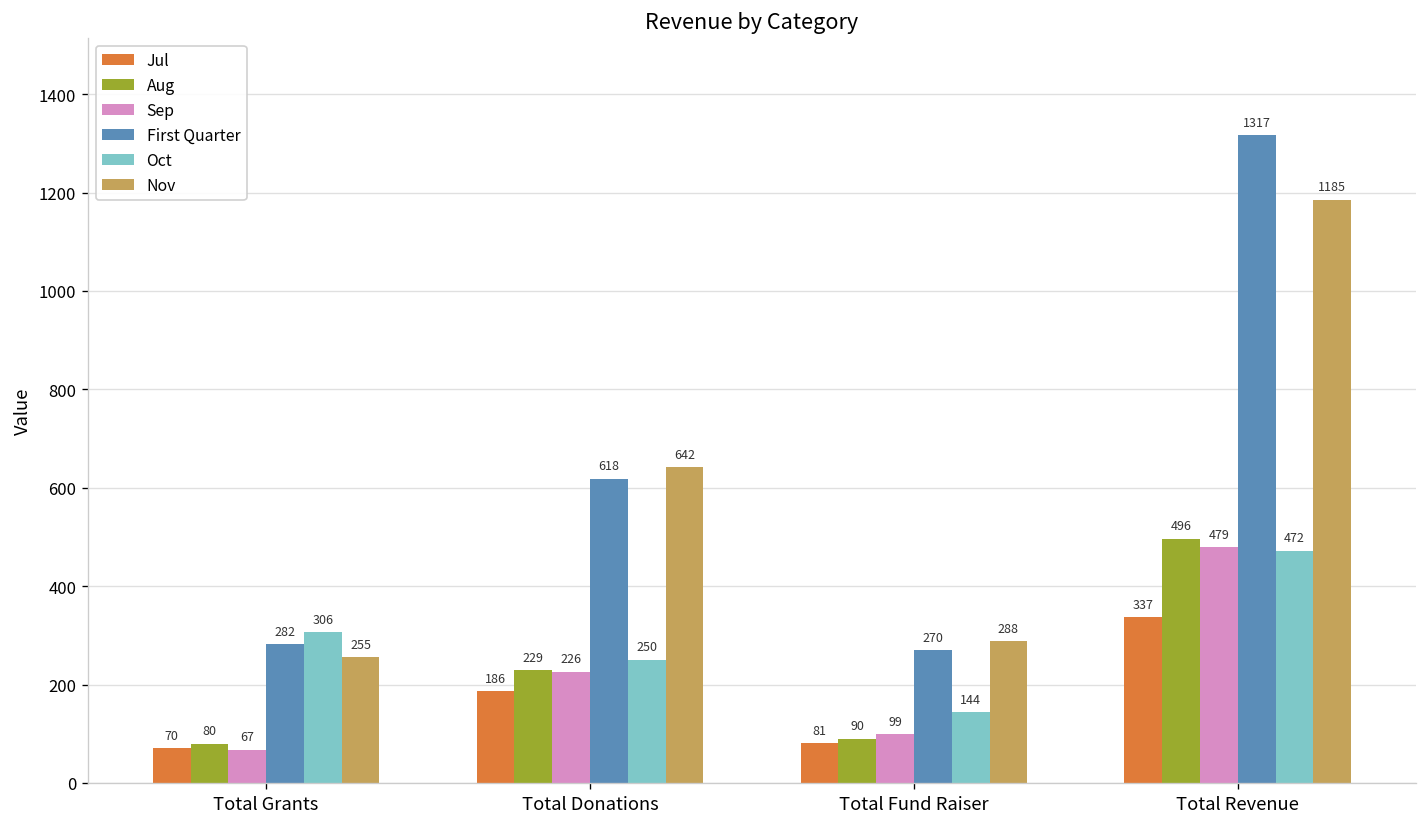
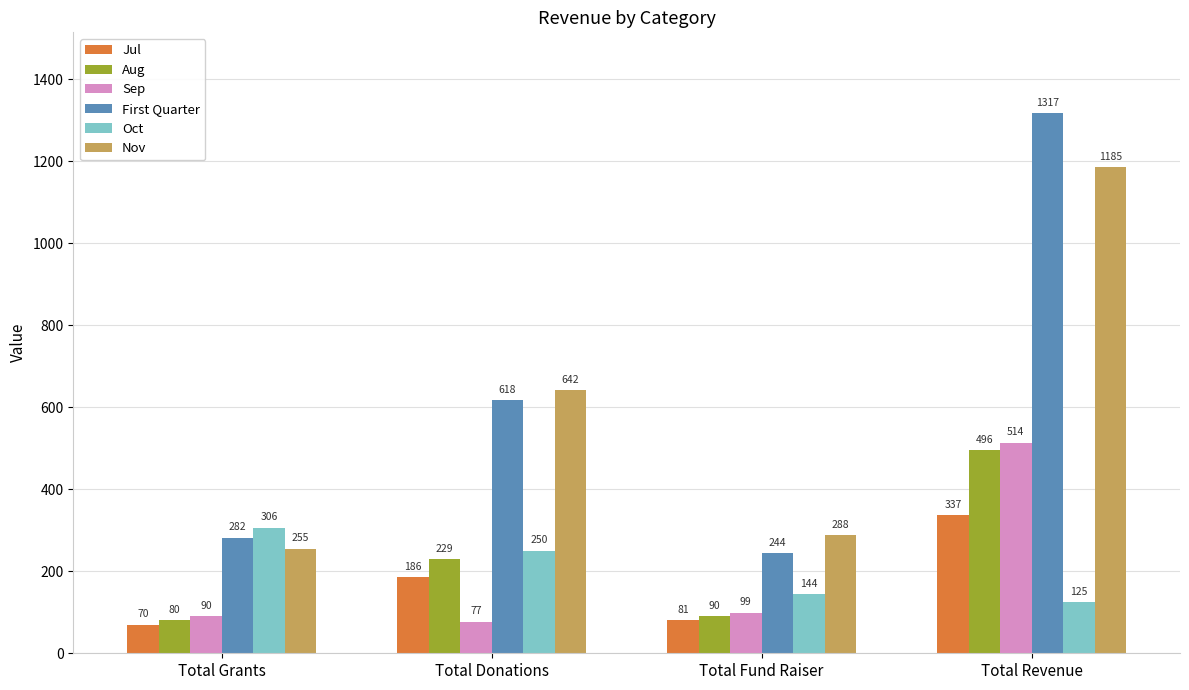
Sep, Total Grants: 67 -> 90
Sep, Total Donations: 226 -> 77
First Quarter, Total Fund Raiser: 270 -> 244
Sep, Total Revenue: 479 -> 514
Oct, Total Revenue: 472 -> 125
